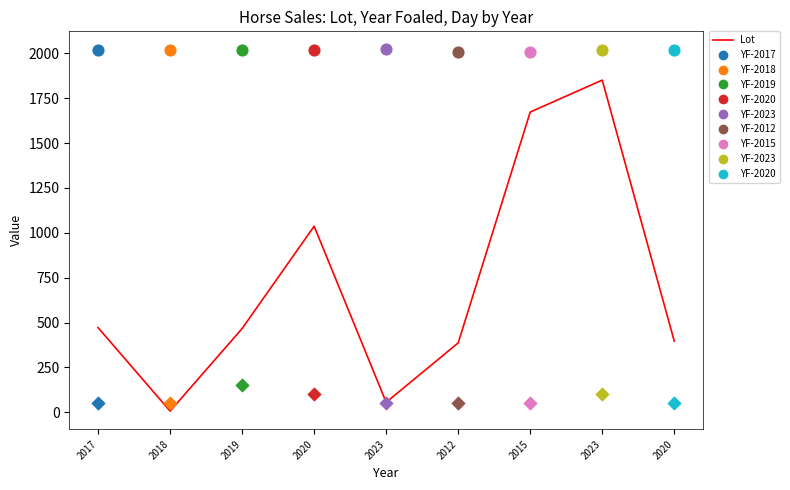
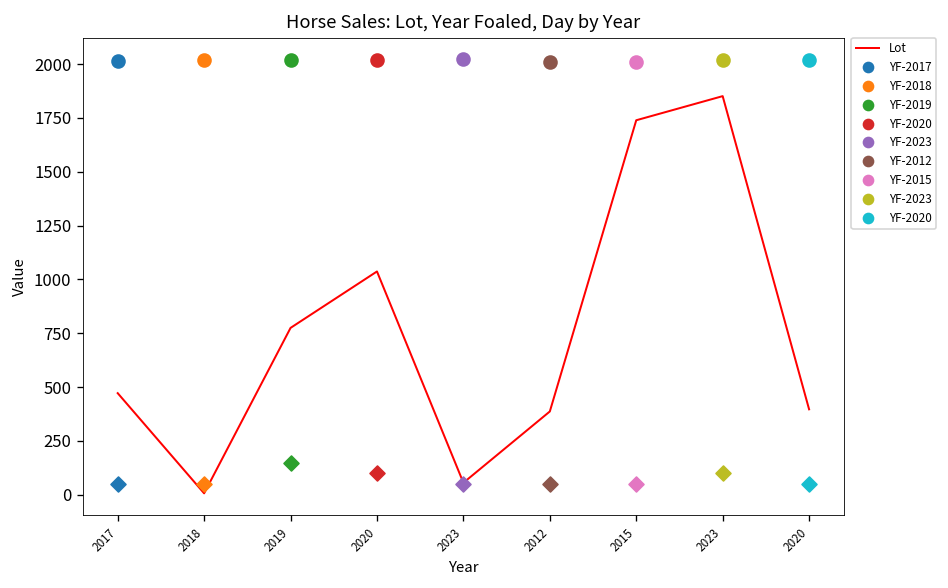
Lot, 2019: 470 -> 780
Lot, 2015: 1670 -> 1740
